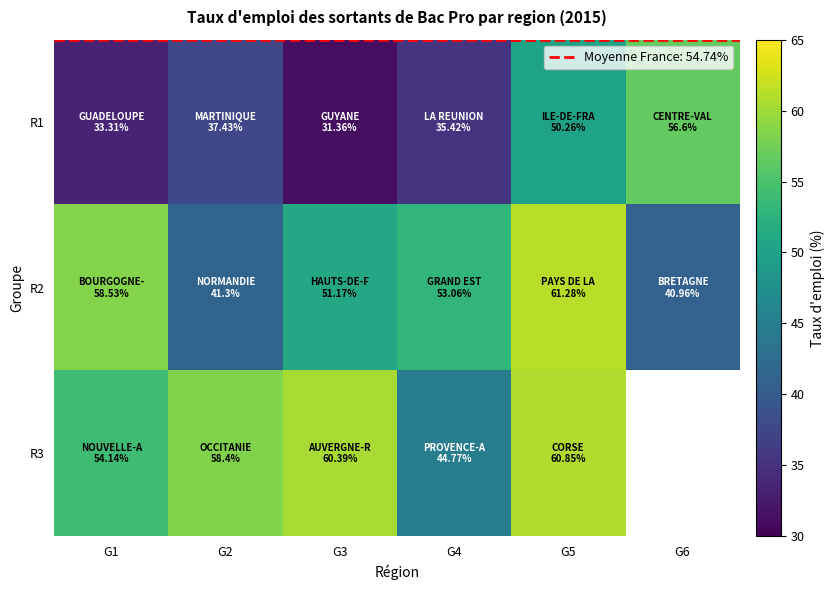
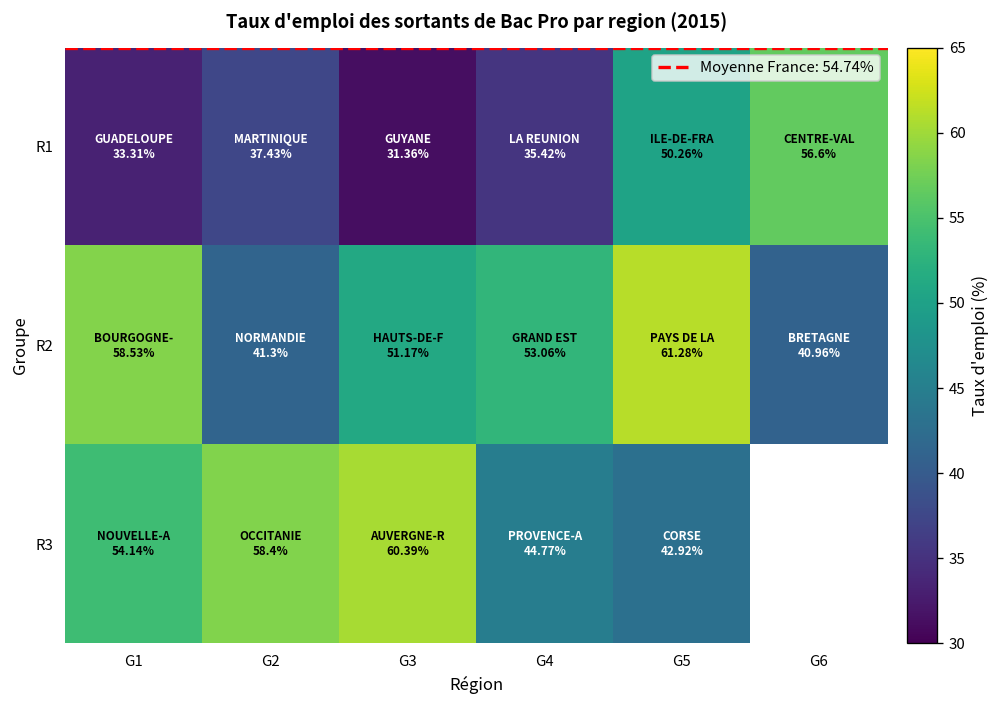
R3, G5: 60.85% -> 42.92%
